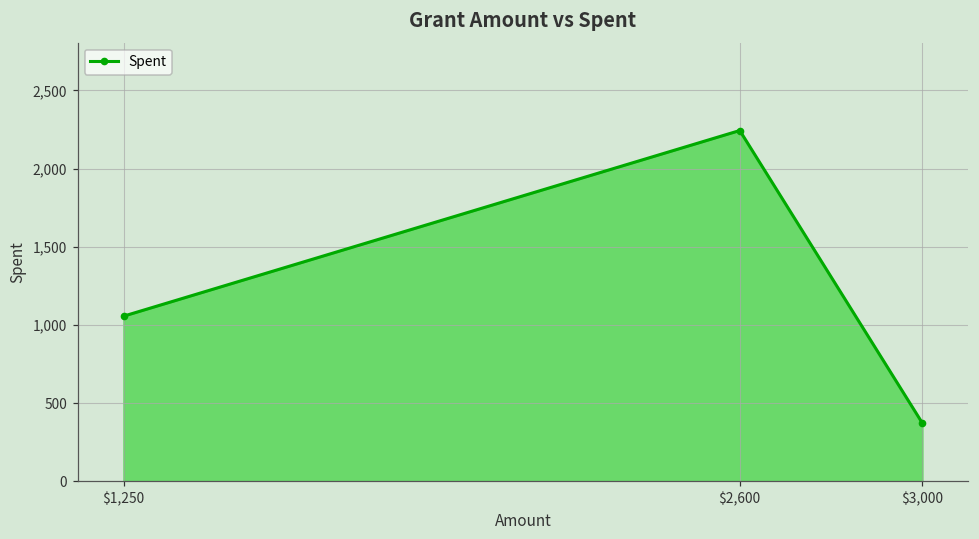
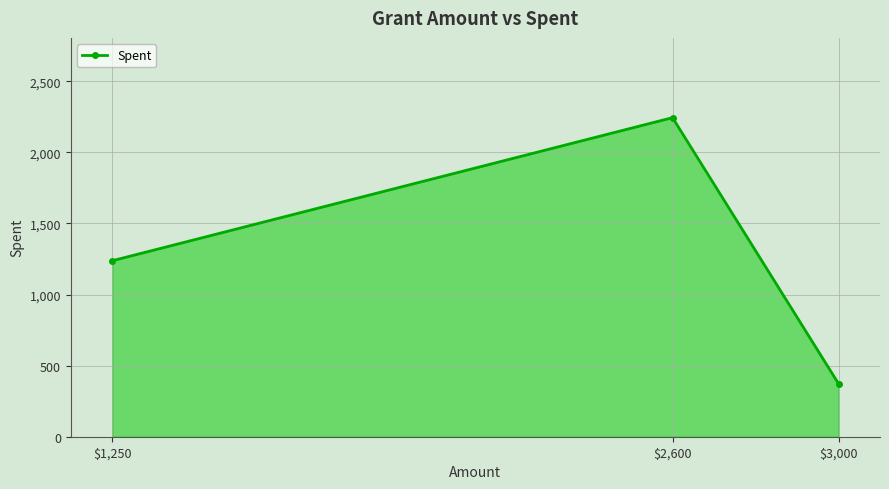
$1,250: 1,060 -> 1,240
